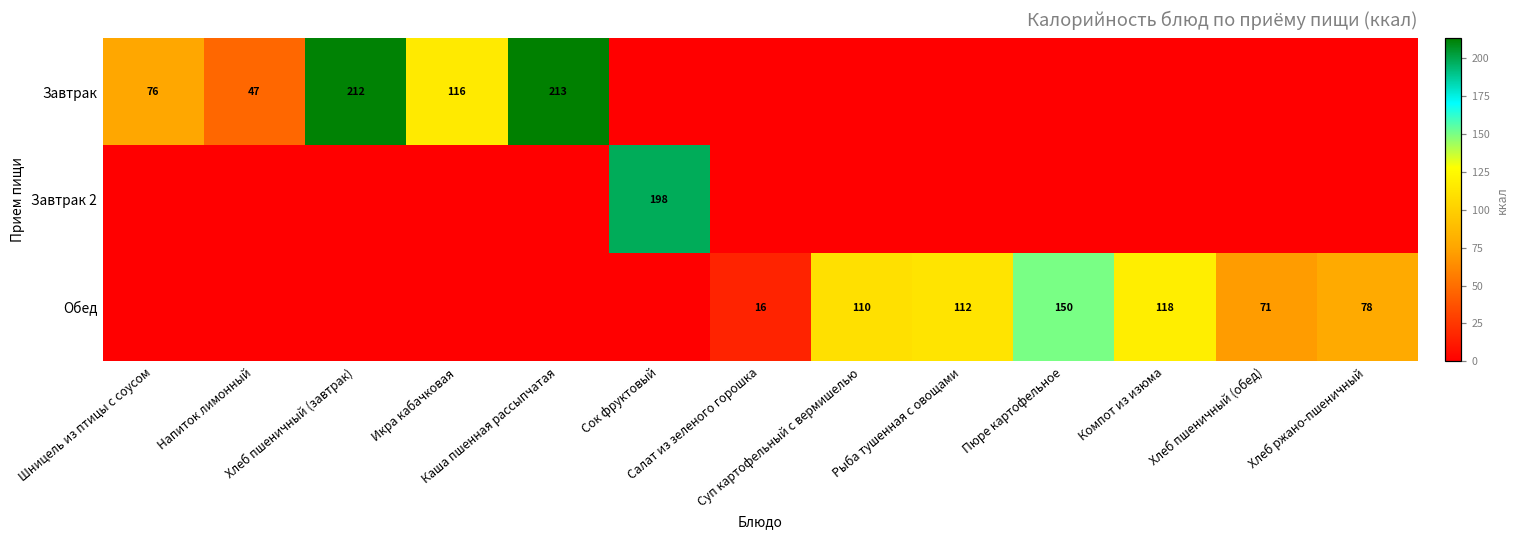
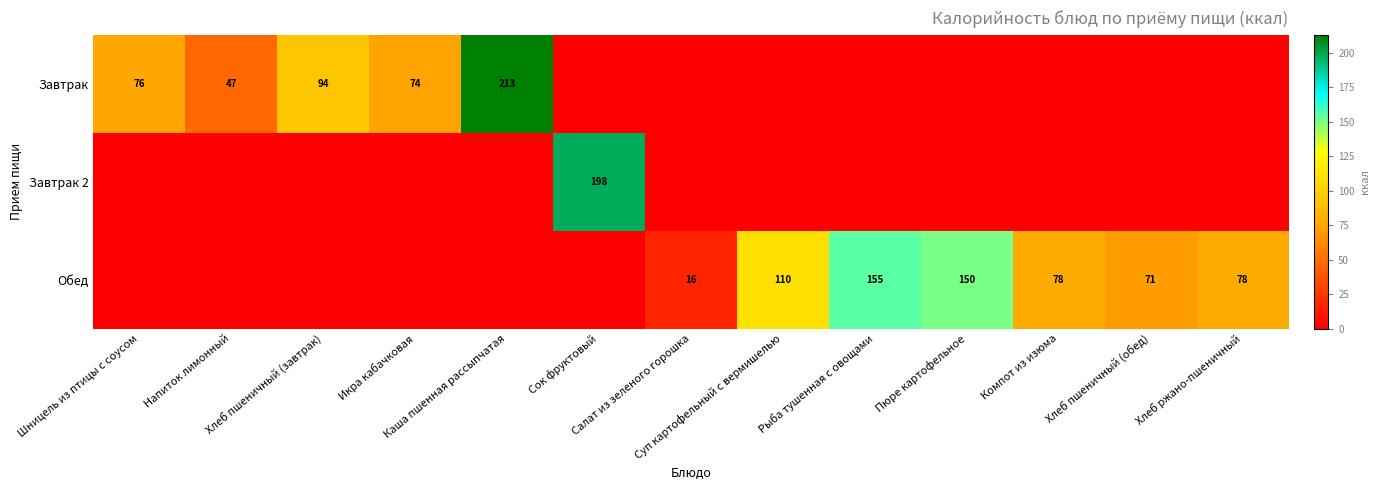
Завтрак, Хлеб пшеничный (завтрак): 212 -> 94
Завтрак, Икра кабачковая: 116 -> 74
Обед, Рыба тушенная с овощами: 112 -> 155
Обед, Компот из изюма: 118 -> 78
